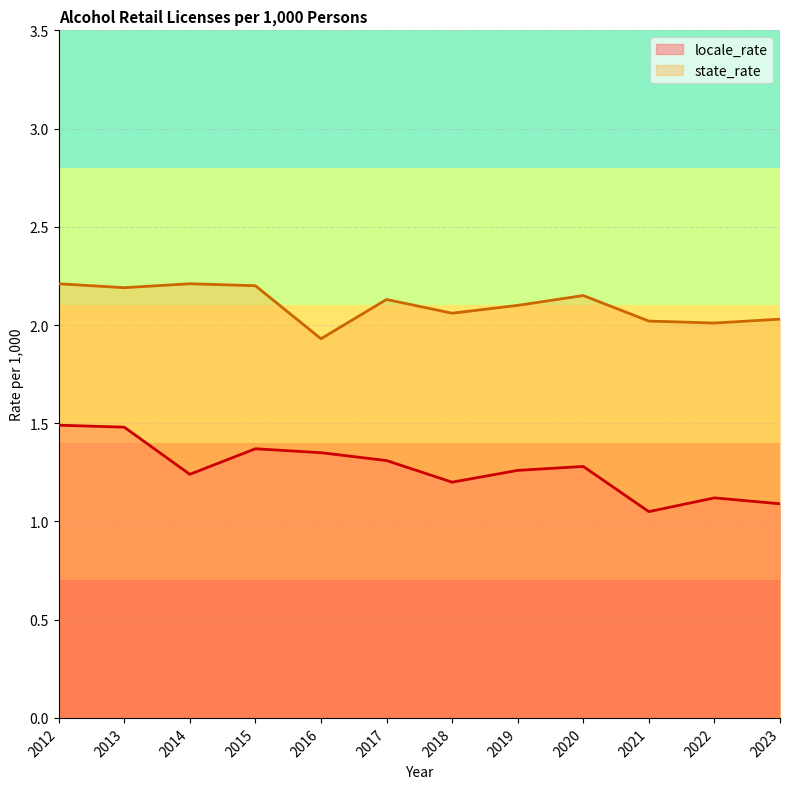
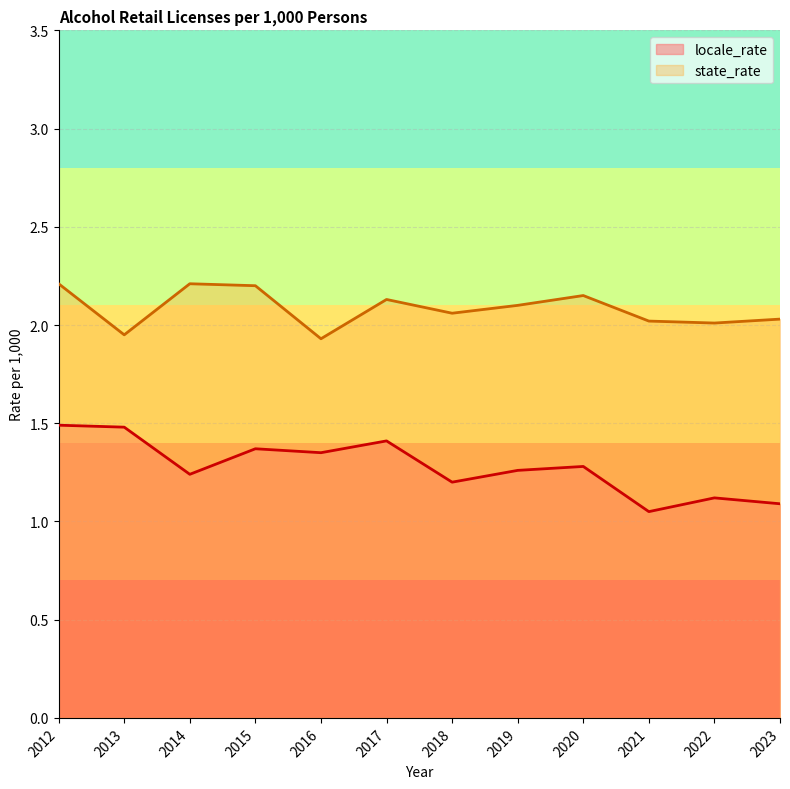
state_rate, 2013: 2.19 -> 1.95
locale_rate, 2017: 1.31 -> 1.41
